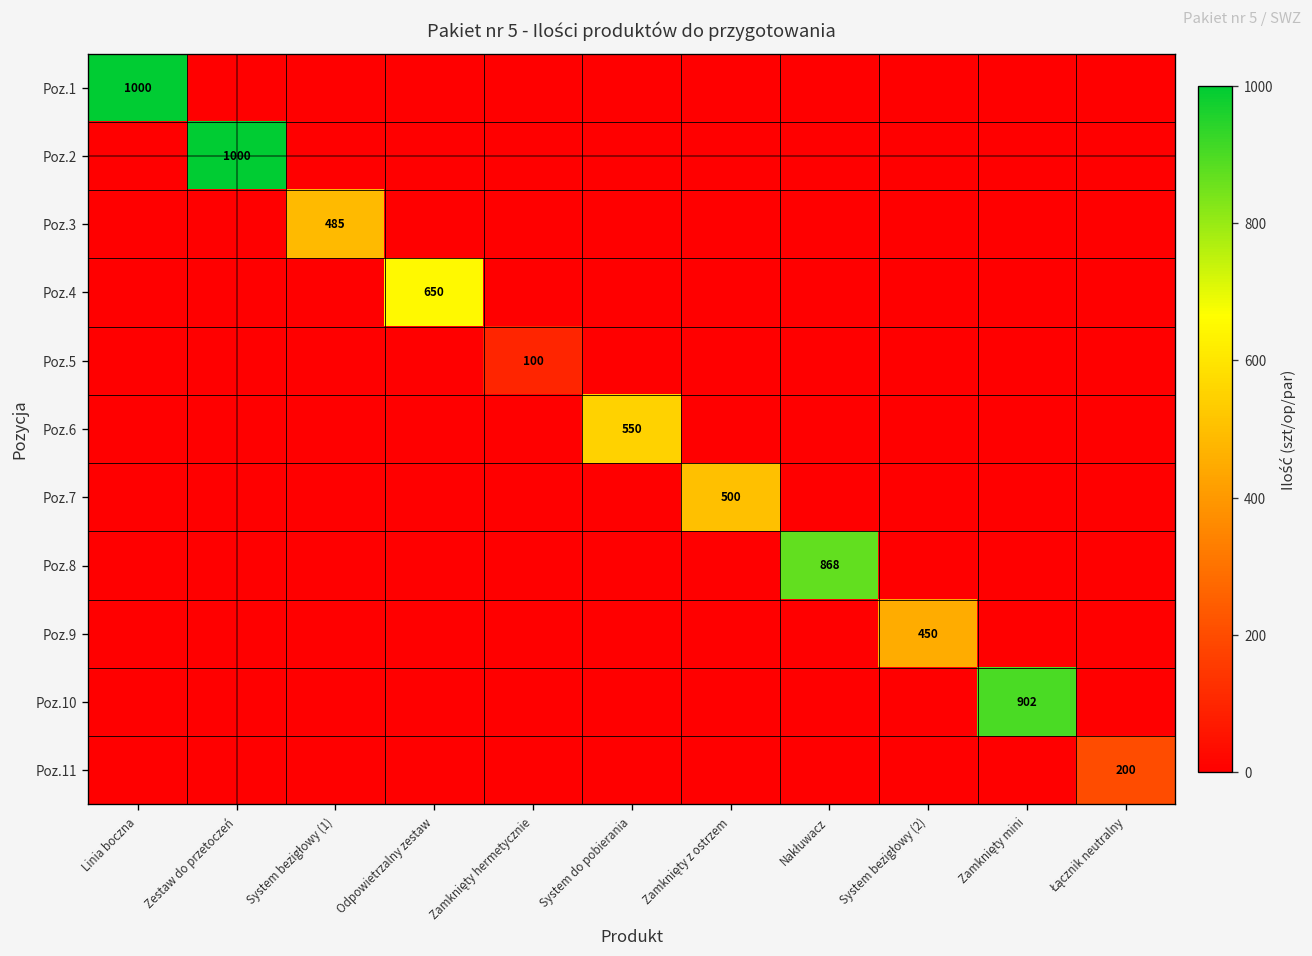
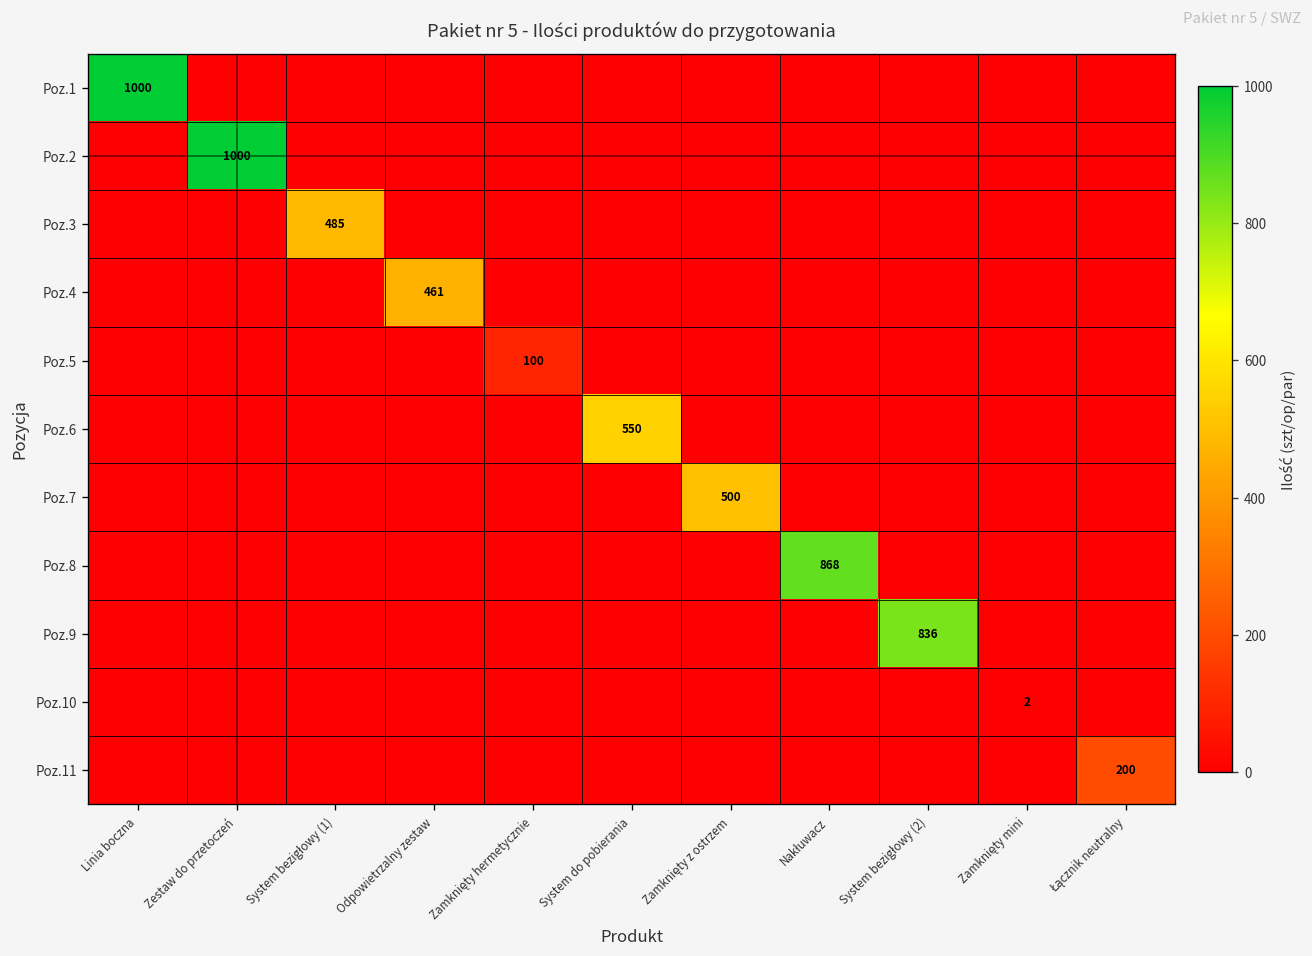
Poz.4, Odpowietrzalny zestaw: 650 -> 461
Poz.9, System bezigłowy (2): 450 -> 836
Poz.10, Zamknięty mini: 902 -> 2
